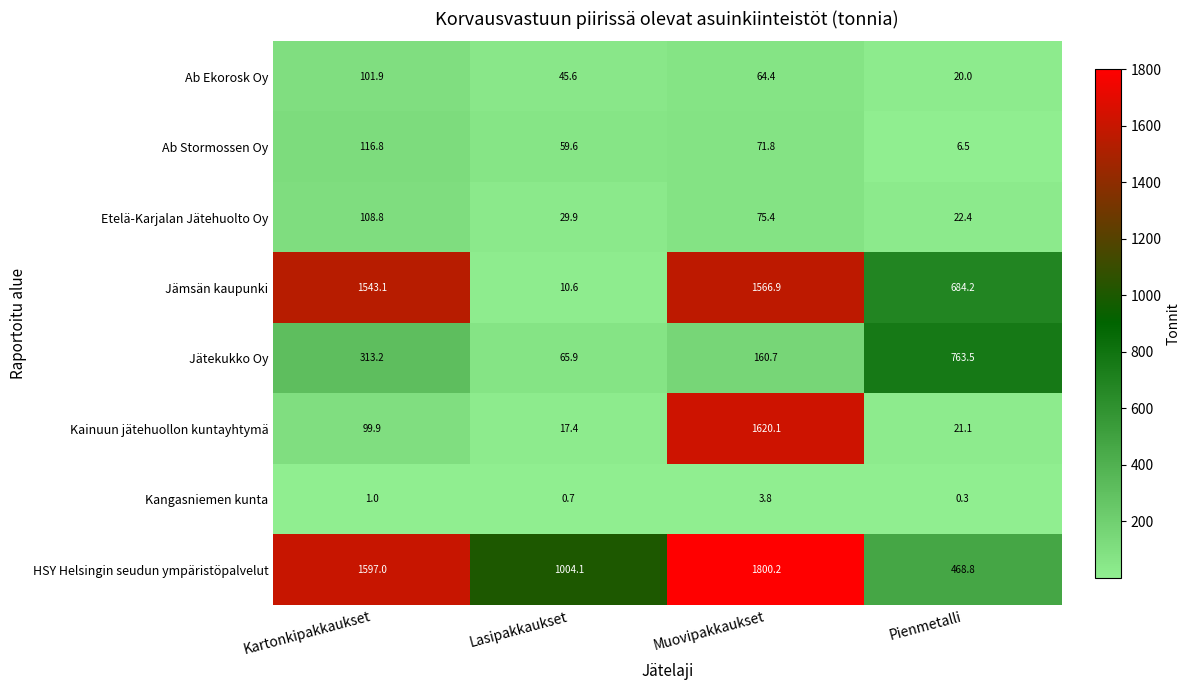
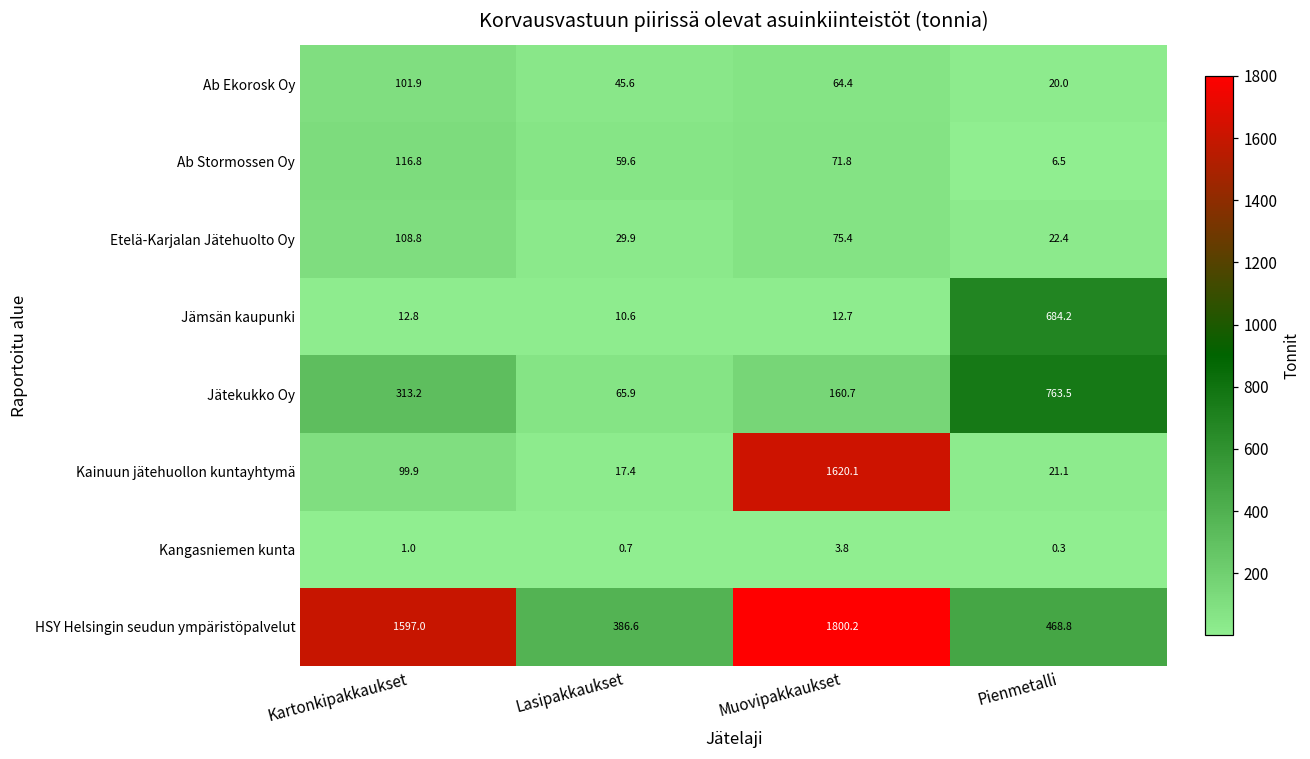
Jämsän kaupunki, Kartonkipakkaukset: 1543.1 -> 12.8
Jämsän kaupunki, Muovipakkaukset: 1566.9 -> 12.7
HSY Helsingin seudun ympäristöpalvelut, Lasipakkaukset: 1004.1 -> 386.6
